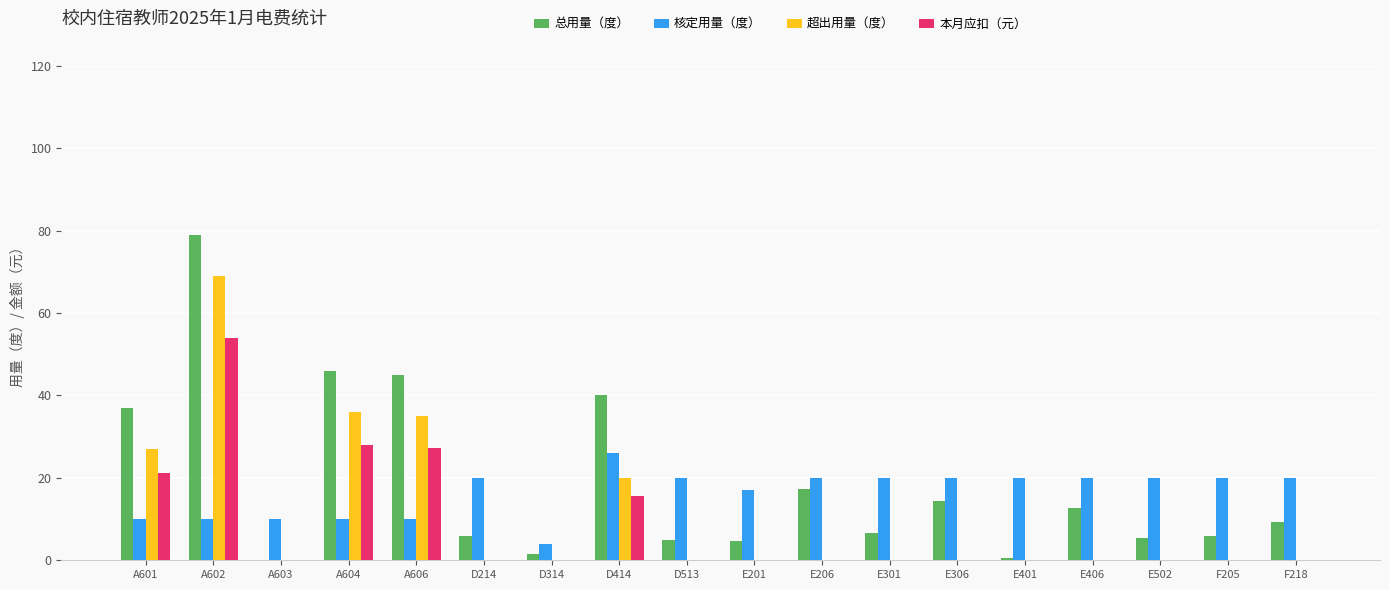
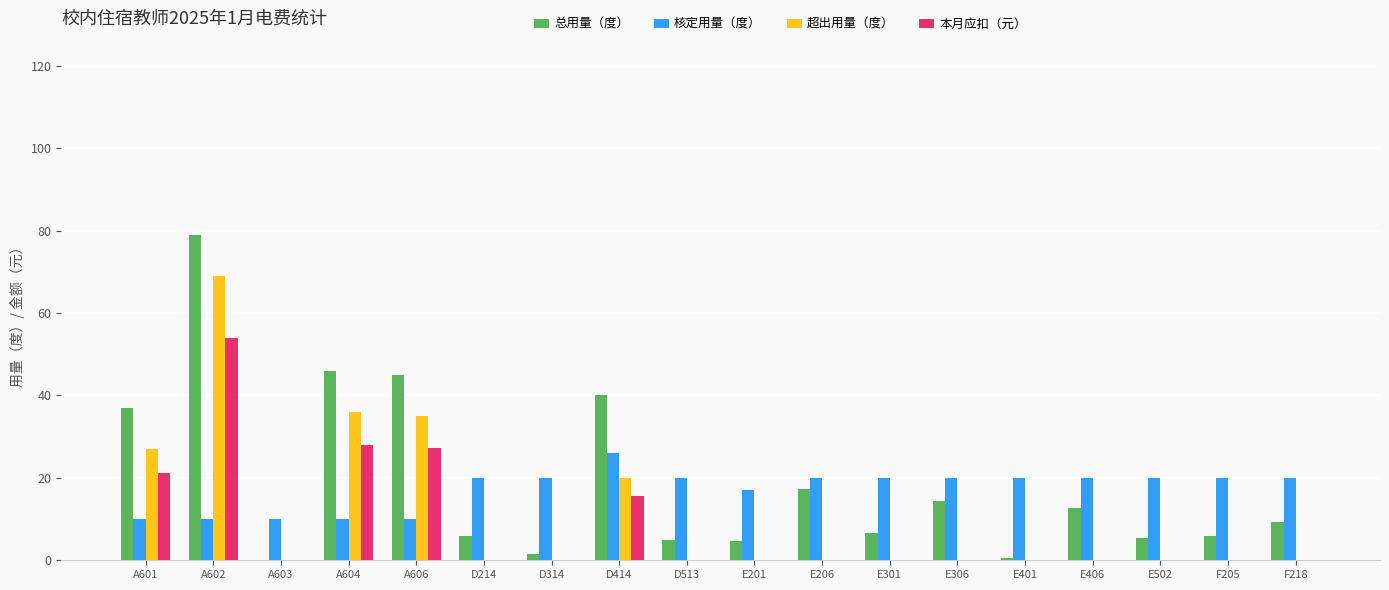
核定用量（度）, D314: 4 -> 20
